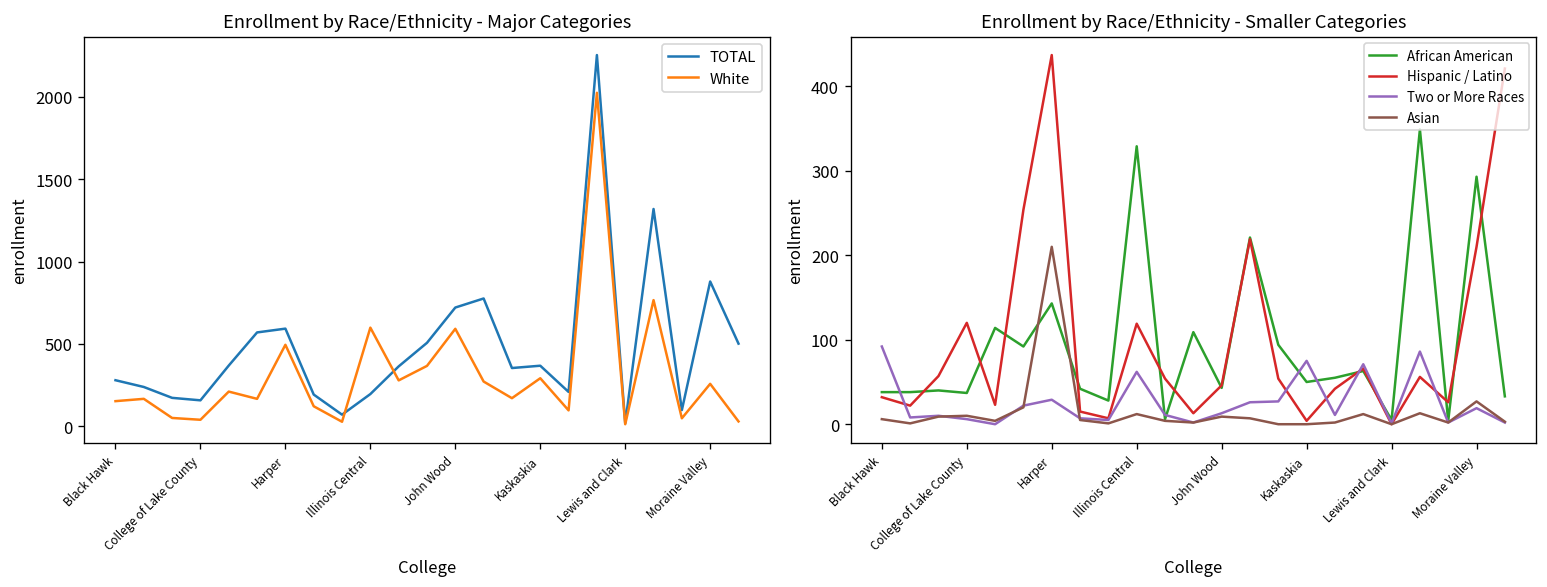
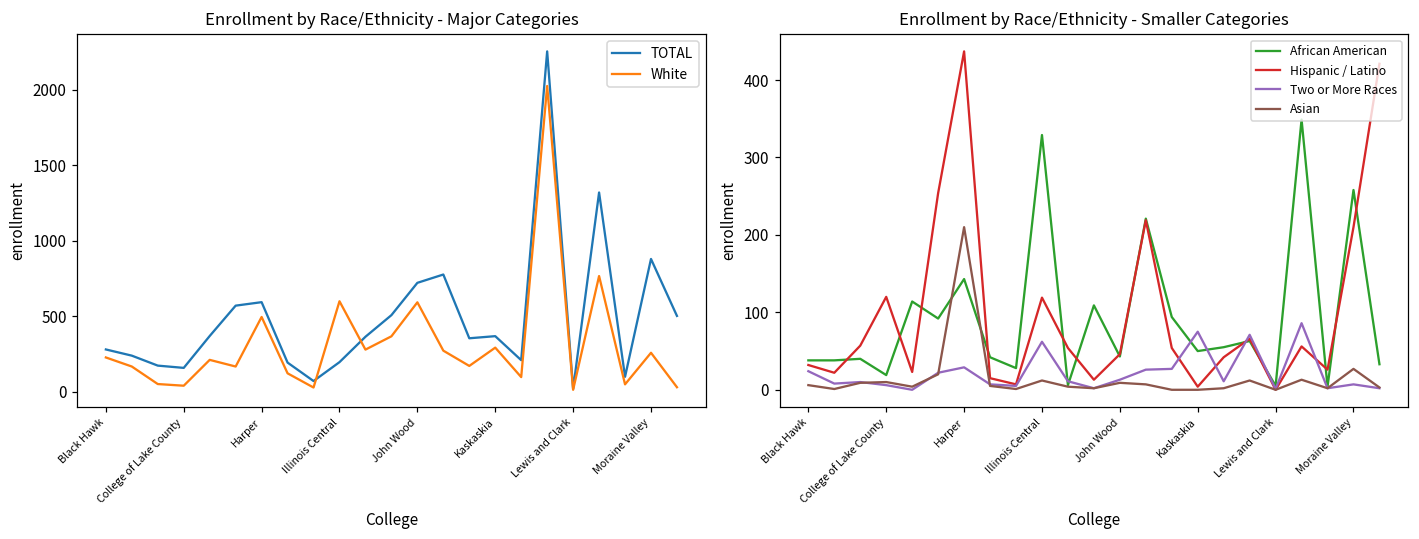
Enrollment by Race/Ethnicity - Major Categories, White, Black Hawk: 150 -> 230
Enrollment by Race/Ethnicity - Smaller Categories, Two or More Races, Black Hawk: 90 -> 20
Enrollment by Race/Ethnicity - Smaller Categories, African American, College of Lake County: 40 -> 20
Enrollment by Race/Ethnicity - Smaller Categories, African American, Moraine Valley: 290 -> 260
Enrollment by Race/Ethnicity - Smaller Categories, Two or More Races, Moraine Valley: 20 -> 10
